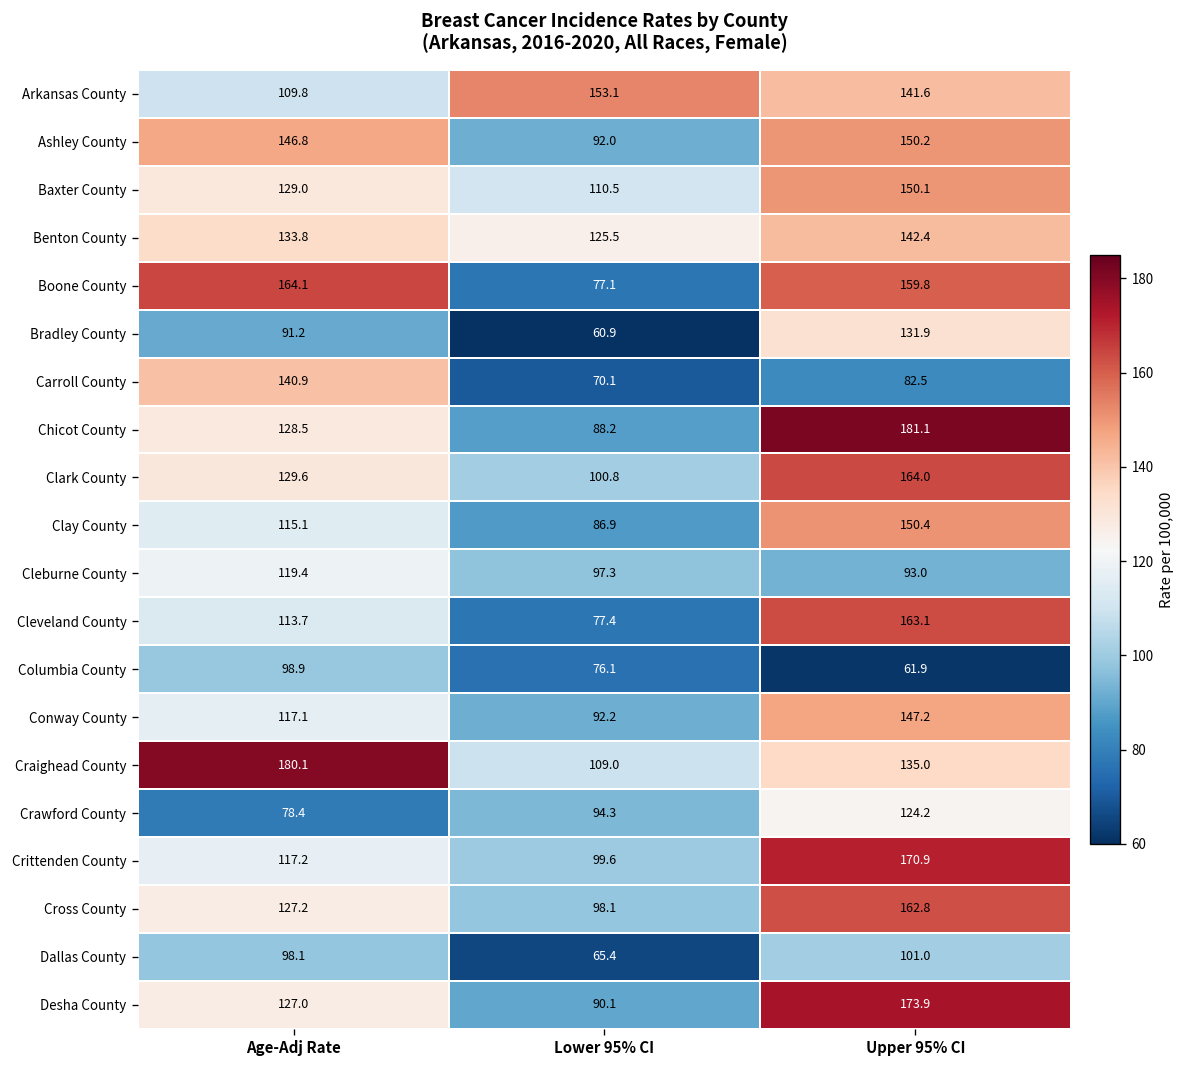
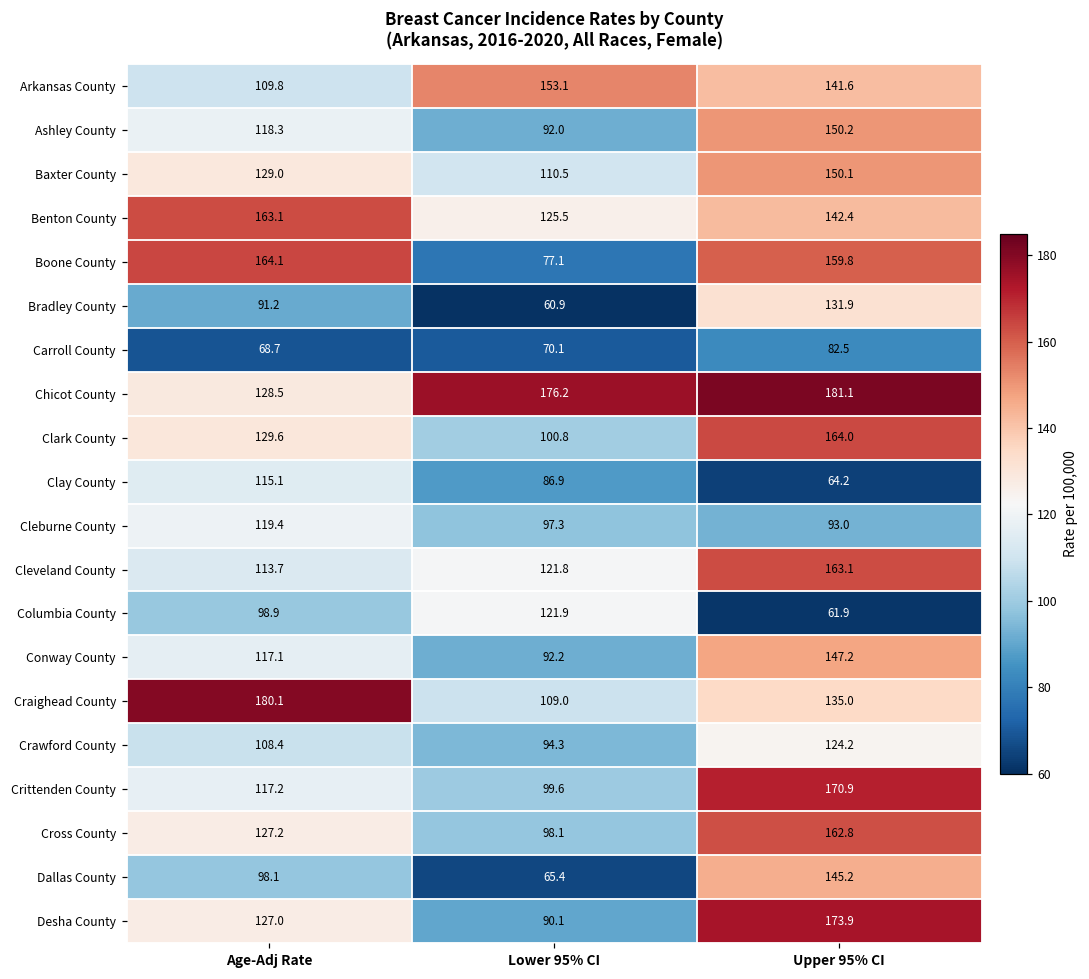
Ashley County, Age-Adj Rate: 146.8 -> 118.3
Benton County, Age-Adj Rate: 133.8 -> 163.1
Carroll County, Age-Adj Rate: 140.9 -> 68.7
Chicot County, Lower 95% CI: 88.2 -> 176.2
Clay County, Upper 95% CI: 150.4 -> 64.2
Cleveland County, Lower 95% CI: 77.4 -> 121.8
Columbia County, Lower 95% CI: 76.1 -> 121.9
Crawford County, Age-Adj Rate: 78.4 -> 108.4
Dallas County, Upper 95% CI: 101.0 -> 145.2
